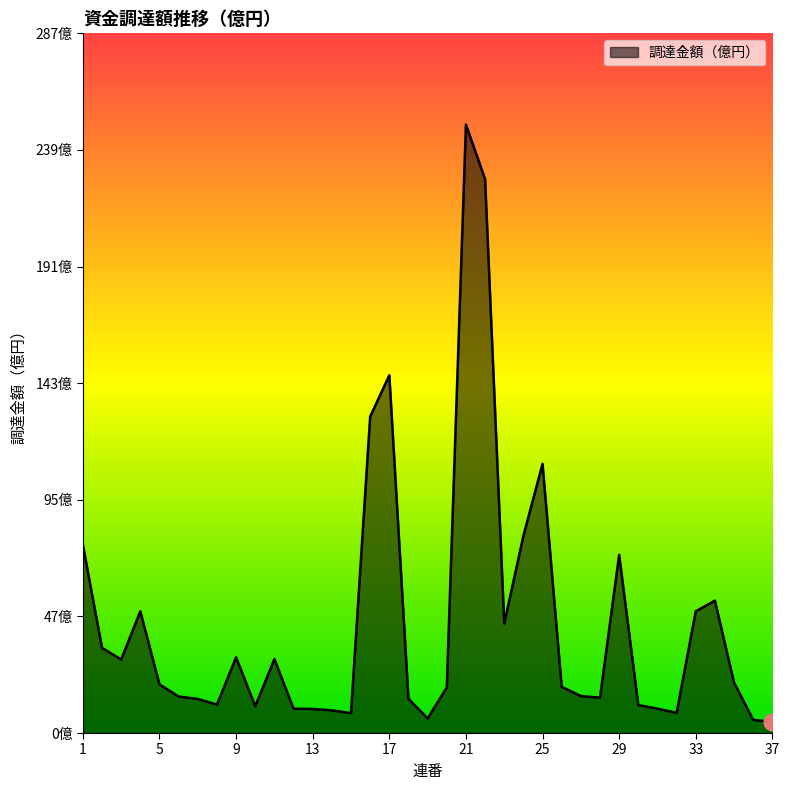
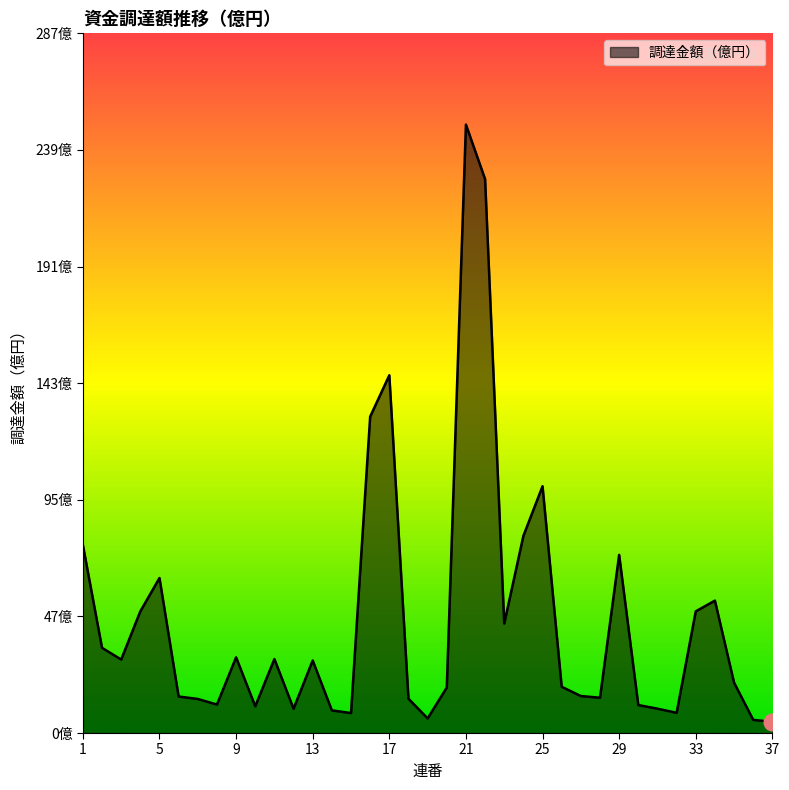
調達金額（億円）, 5: 20億 -> 64億
調達金額（億円）, 13: 10億 -> 30億
調達金額（億円）, 25: 111億 -> 101億
